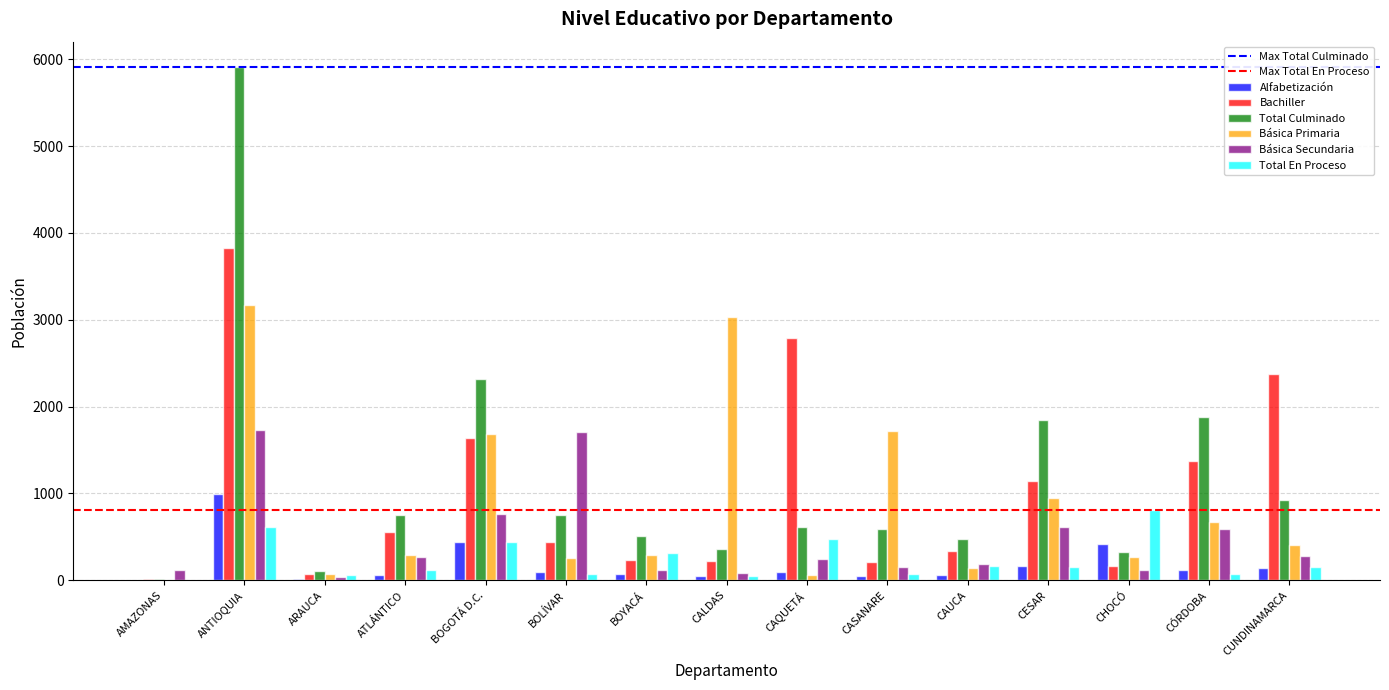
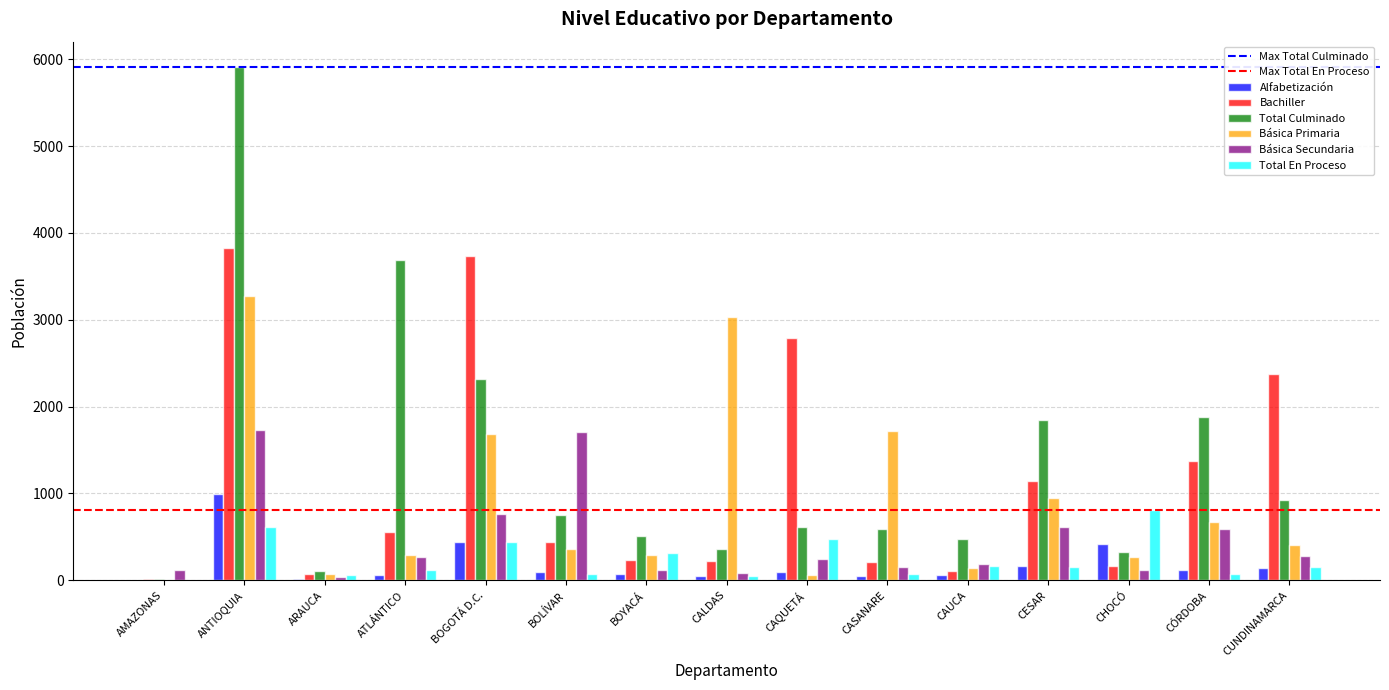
Básica Primaria, ANTIOQUIA: 3200 -> 3300
Total Culminado, ATLÁNTICO: 800 -> 3700
Bachiller, BOGOTÁ D.C.: 1600 -> 3700
Básica Primaria, BOLÍVAR: 300 -> 400
Bachiller, CAUCA: 300 -> 100
